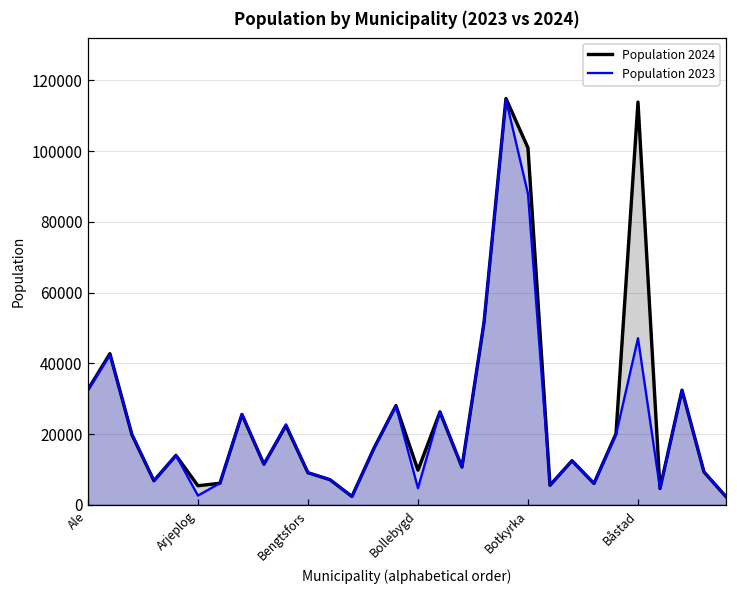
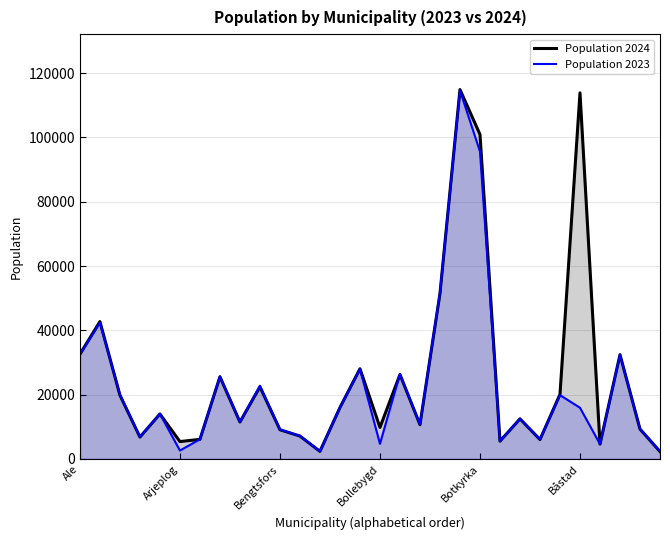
Population 2023, Botkyrka: 88000 -> 96000
Population 2023, Båstad: 47000 -> 16000
